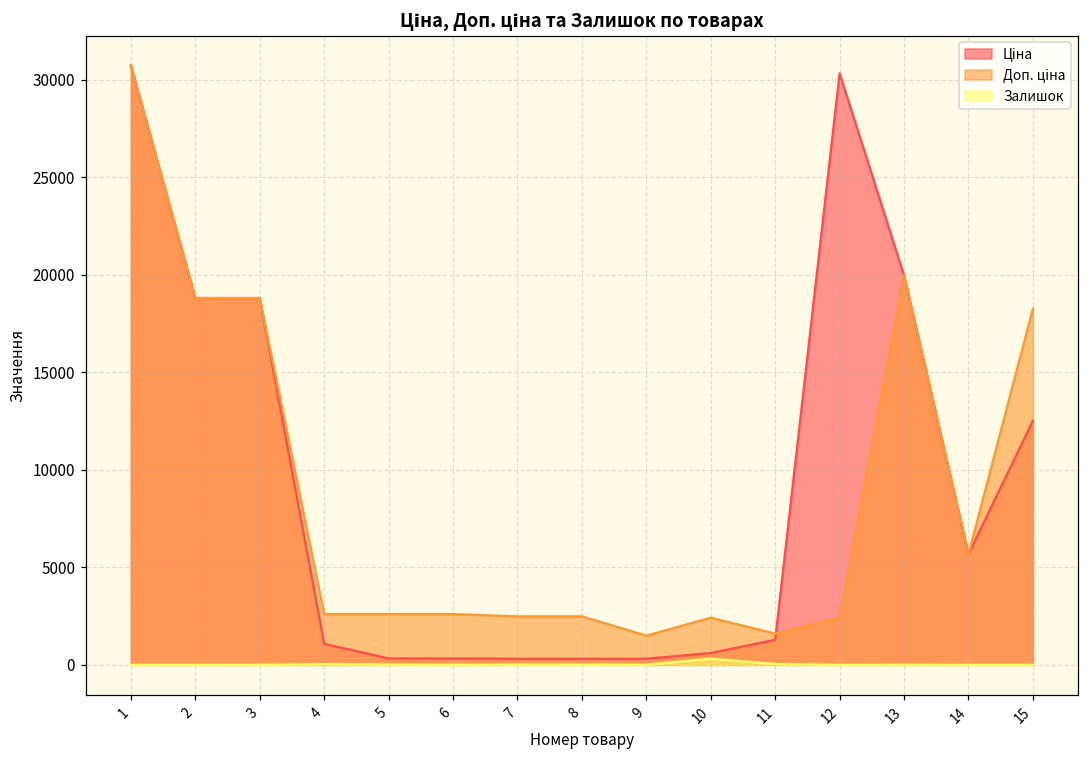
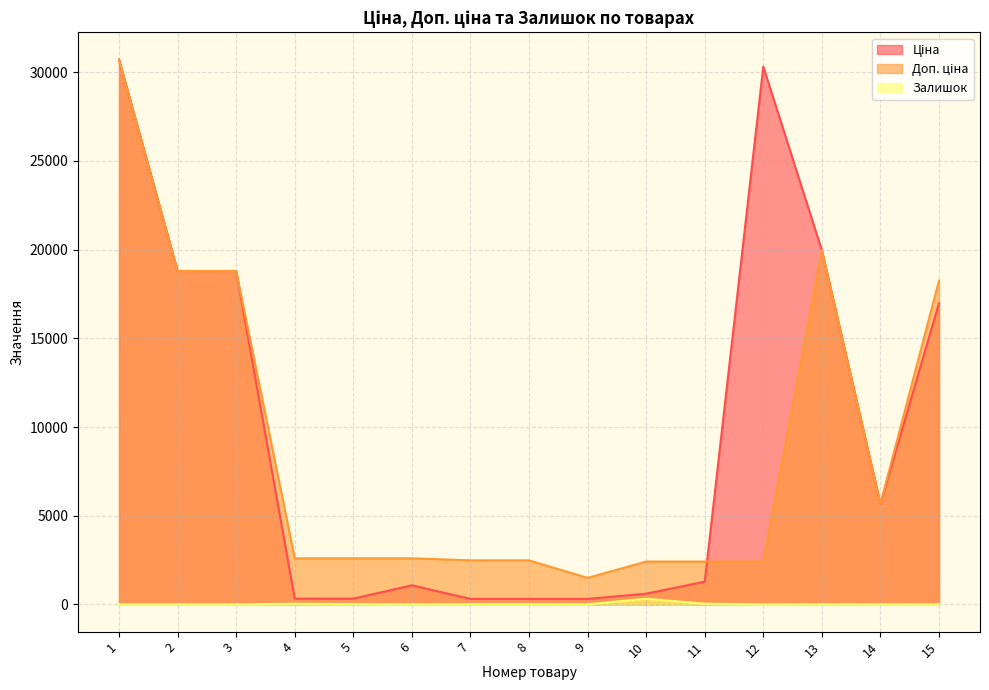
Ціна, 4: 1100 -> 300
Ціна, 6: 300 -> 1100
Доп. ціна, 11: 1600 -> 2400
Ціна, 15: 12500 -> 17000
